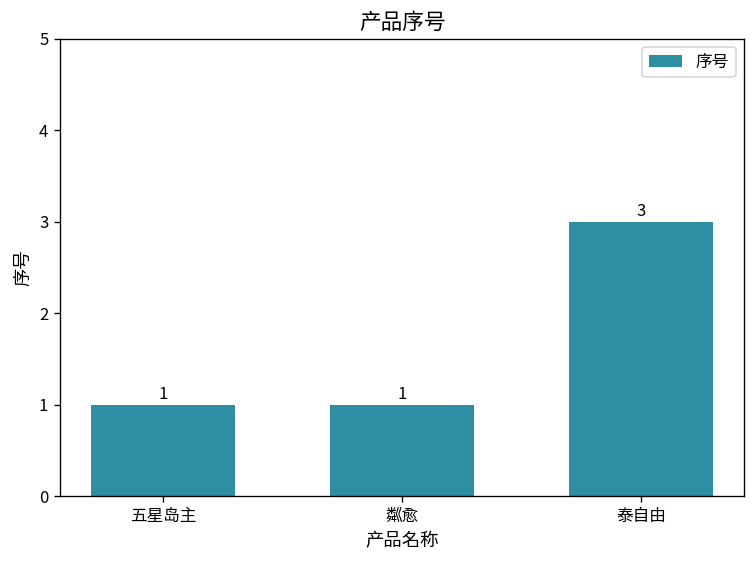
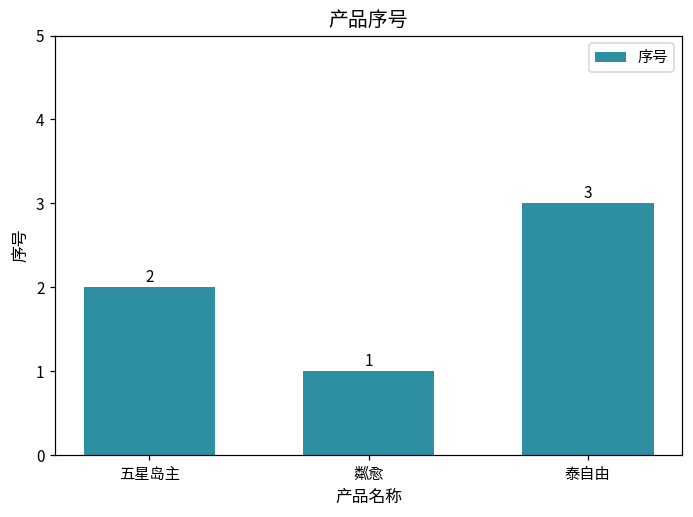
五星岛主: 1 -> 2
